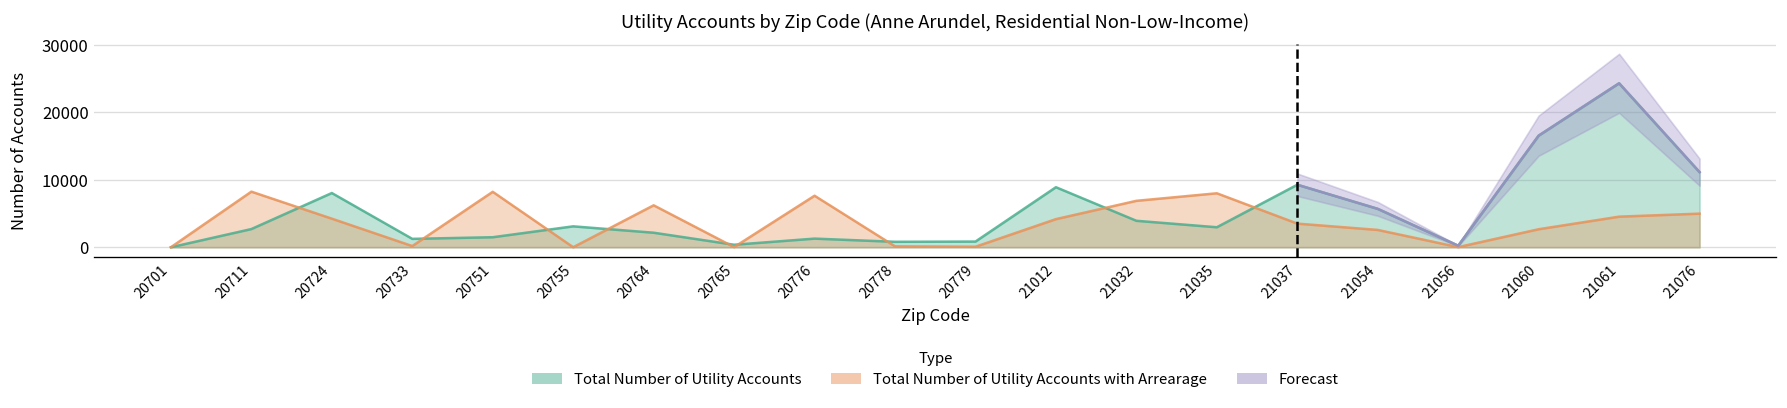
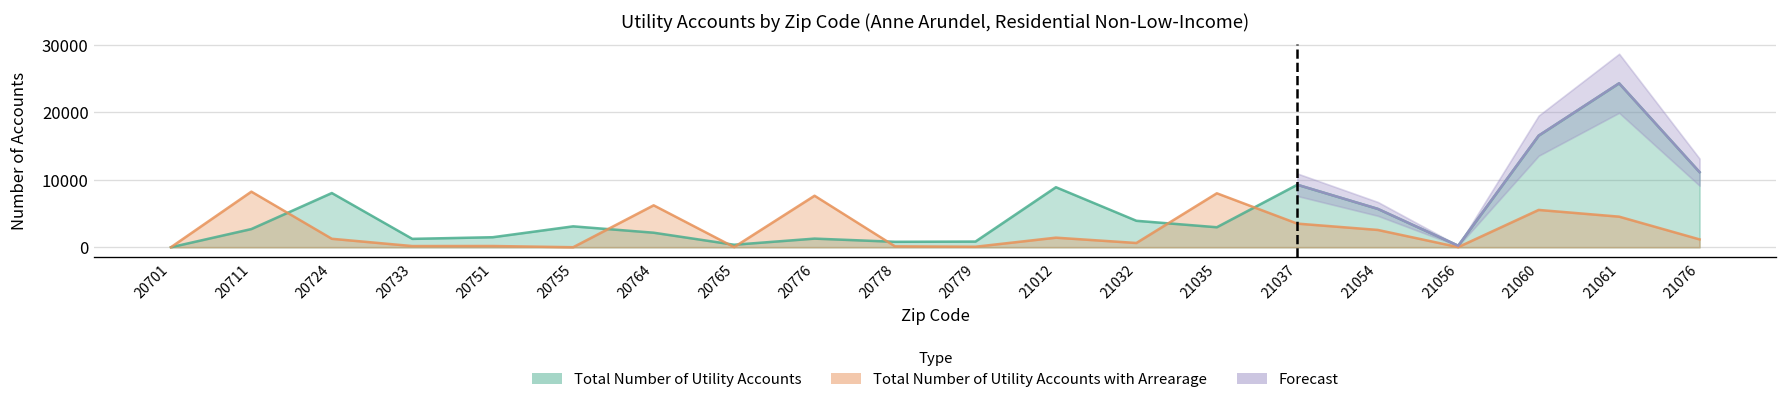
Total Number of Utility Accounts with Arrearage, 20724: 4000 -> 1000
Total Number of Utility Accounts with Arrearage, 20751: 8000 -> 0
Total Number of Utility Accounts with Arrearage, 21012: 4000 -> 1000
Total Number of Utility Accounts with Arrearage, 21032: 7000 -> 1000
Total Number of Utility Accounts with Arrearage, 21060: 3000 -> 6000
Total Number of Utility Accounts with Arrearage, 21076: 5000 -> 1000
